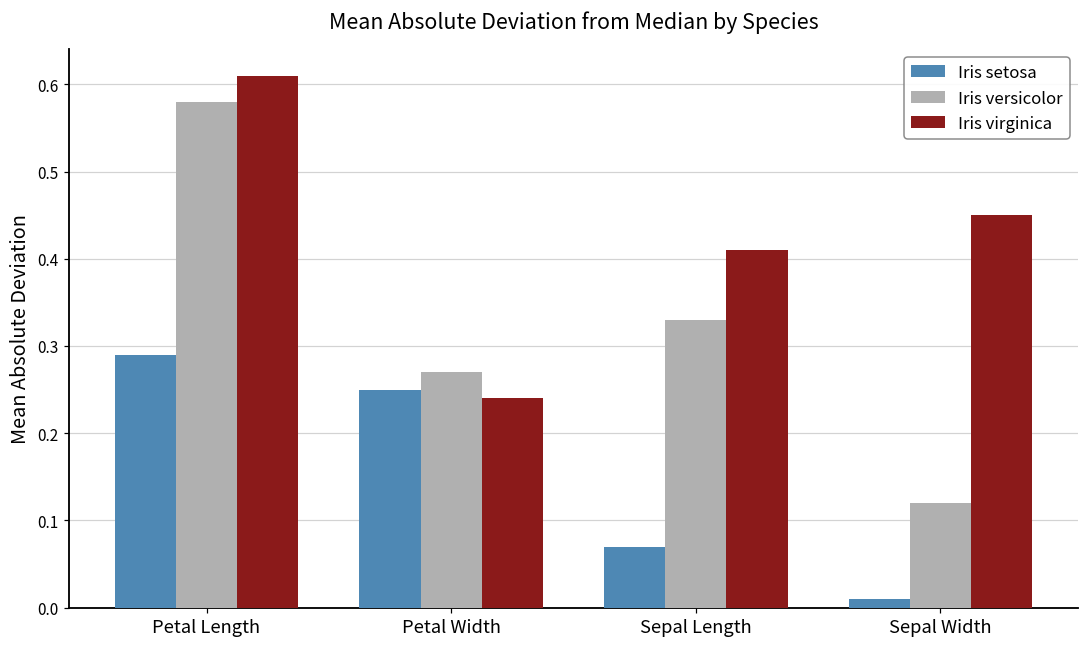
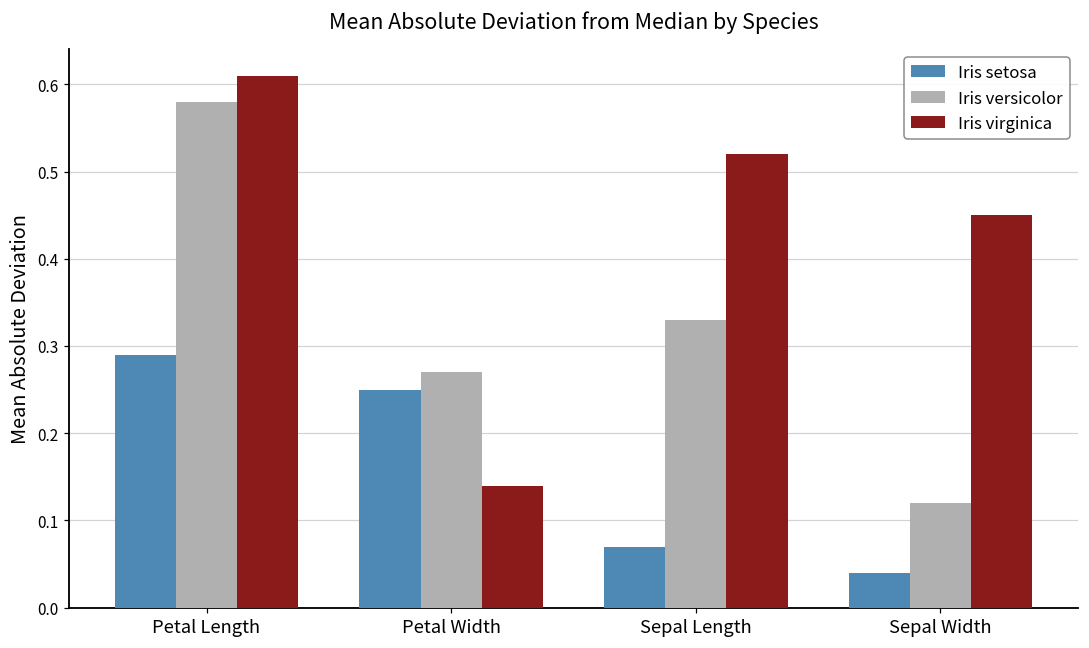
Iris virginica, Petal Width: 0.24 -> 0.14
Iris virginica, Sepal Length: 0.41 -> 0.52
Iris setosa, Sepal Width: 0.01 -> 0.04
